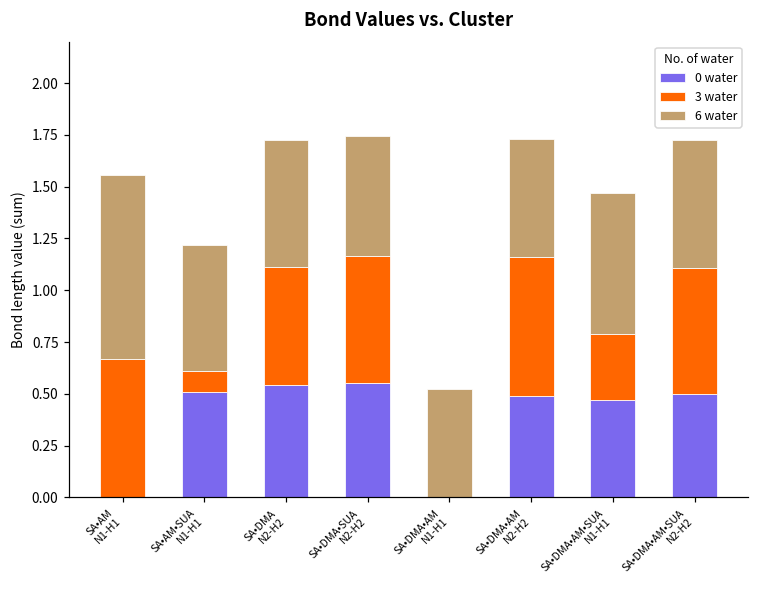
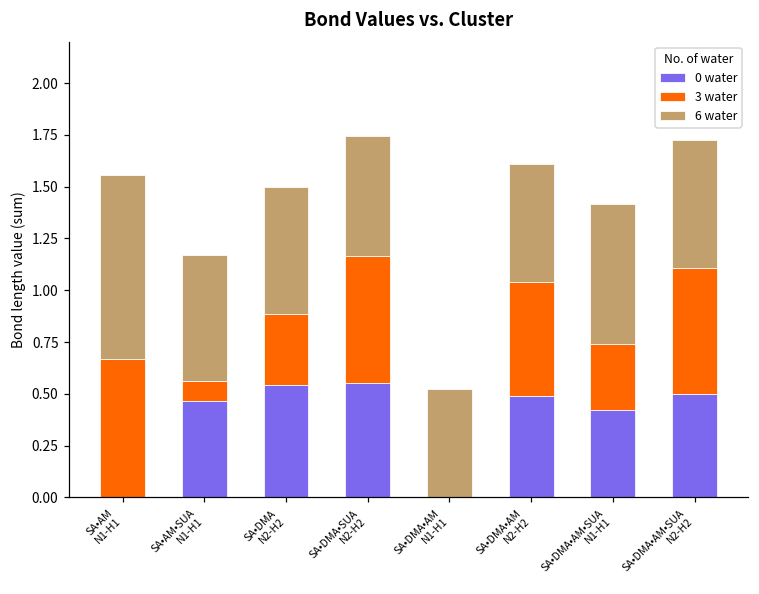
0 water, SA•AM•SUA N1-H1: 0.51 -> 0.46
3 water, SA•DMA N2-H2: 0.57 -> 0.35
3 water, SA•DMA•AM N2-H2: 0.67 -> 0.55
0 water, SA•DMA•AM•SUA N1-H1: 0.47 -> 0.42
